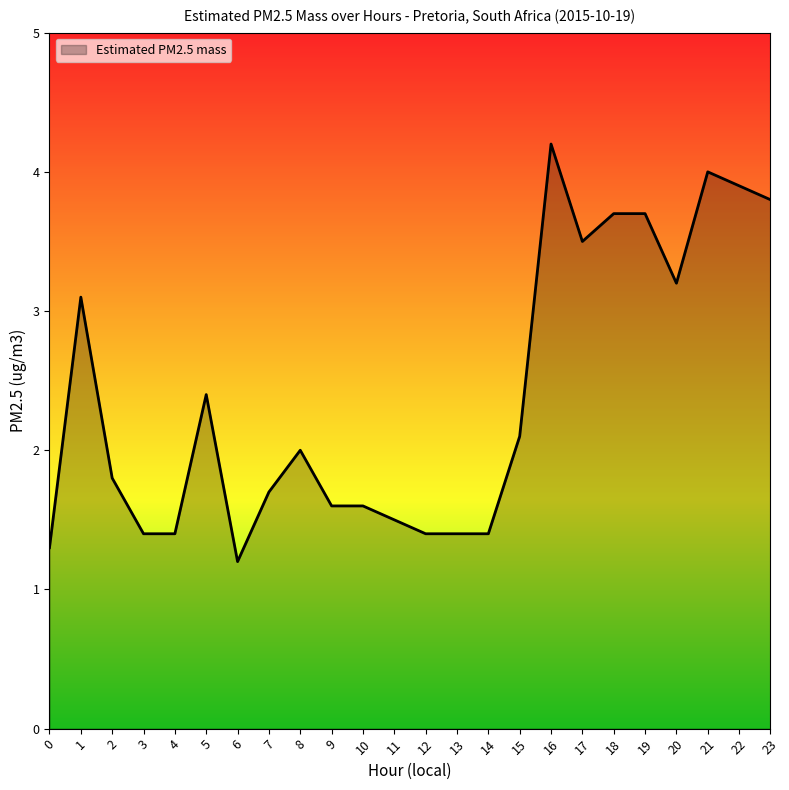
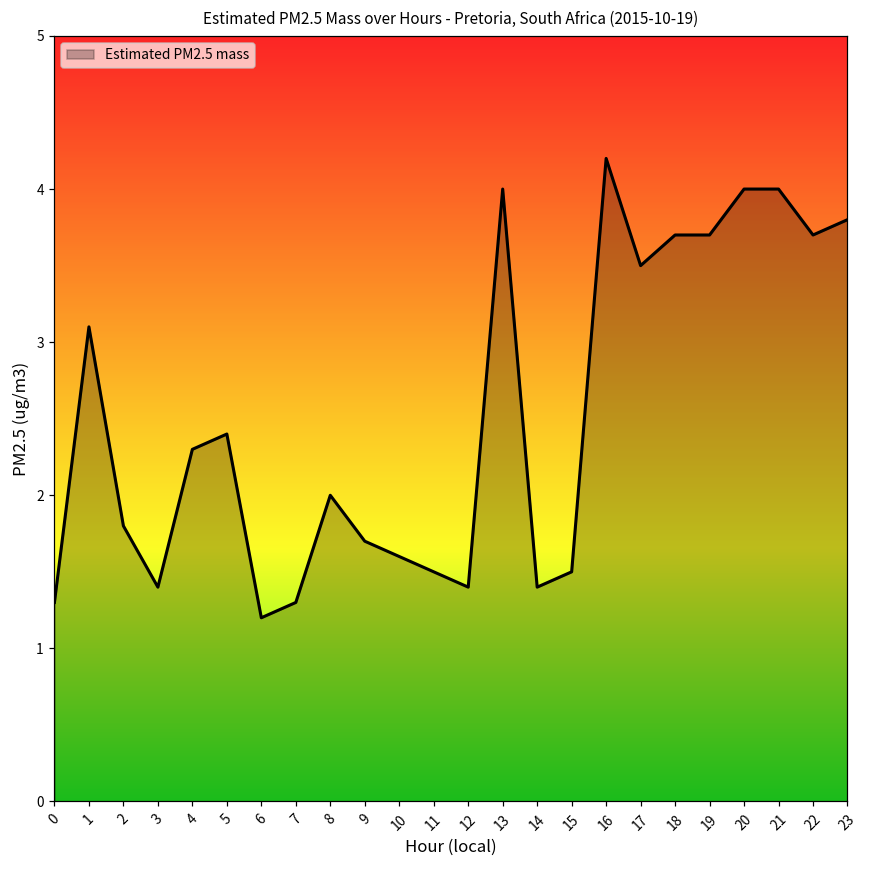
4: 1.4 -> 2.3
7: 1.7 -> 1.3
9: 1.6 -> 1.7
13: 1.4 -> 4.0
15: 2.1 -> 1.5
20: 3.2 -> 4.0
22: 3.9 -> 3.7
